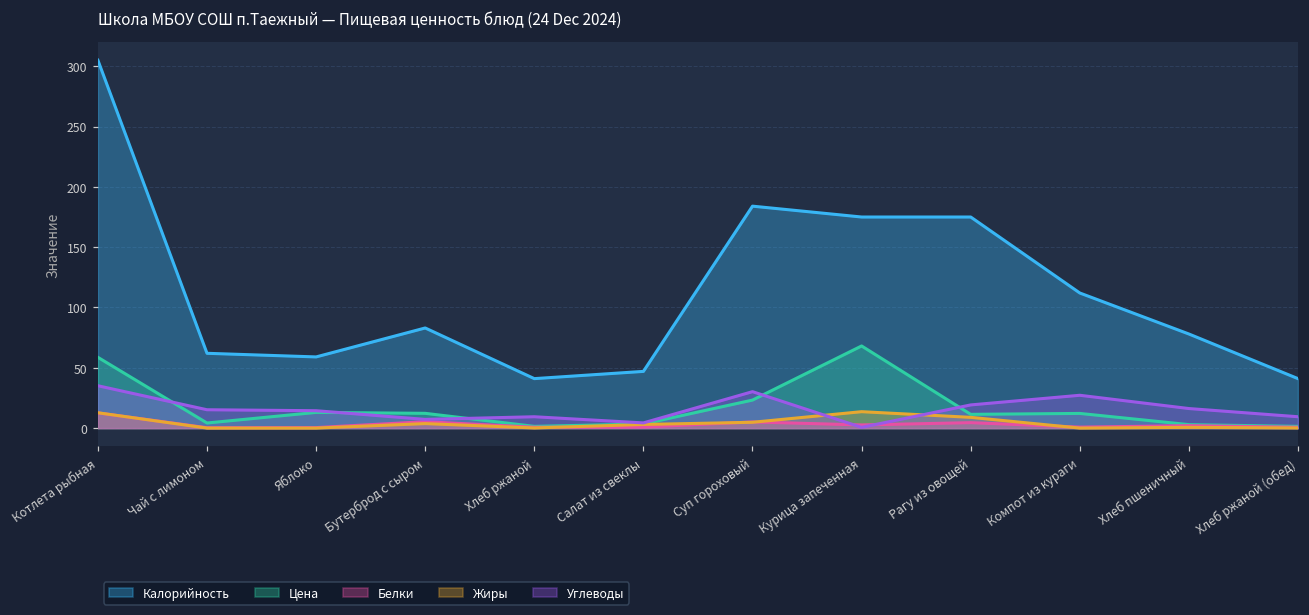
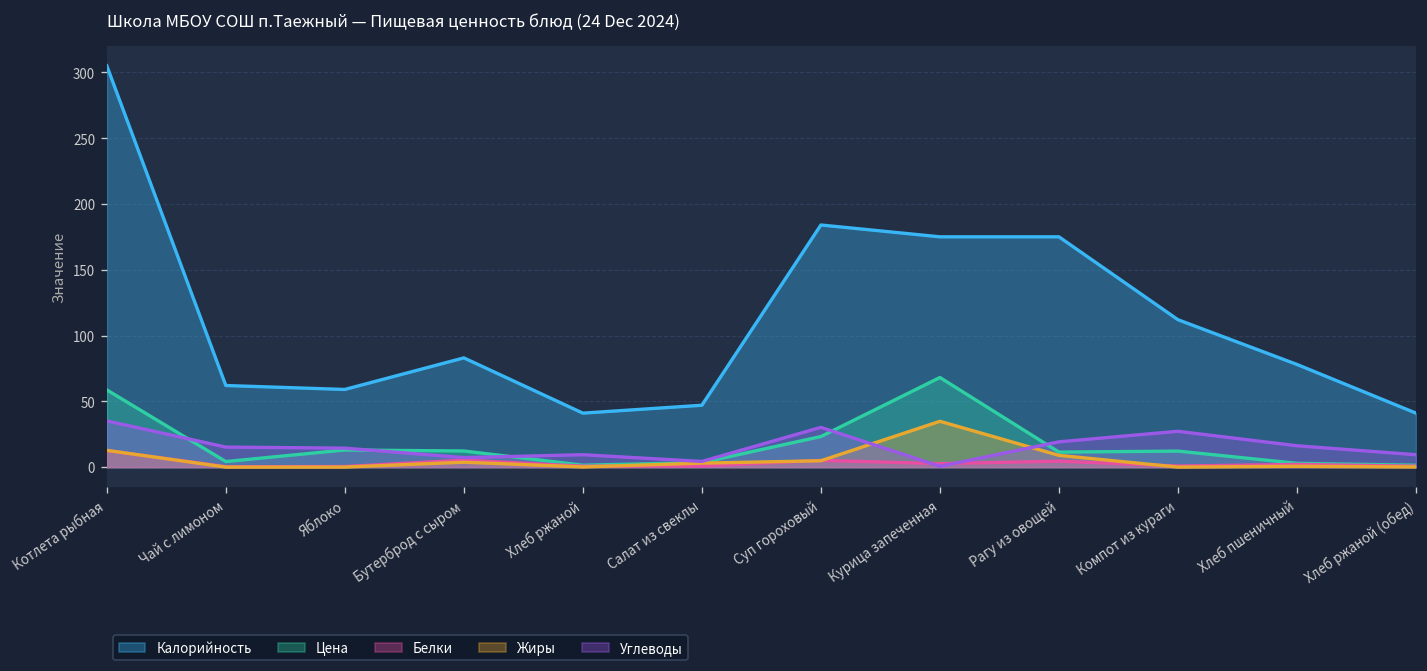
Жиры, Курица запеченная: 14 -> 35
